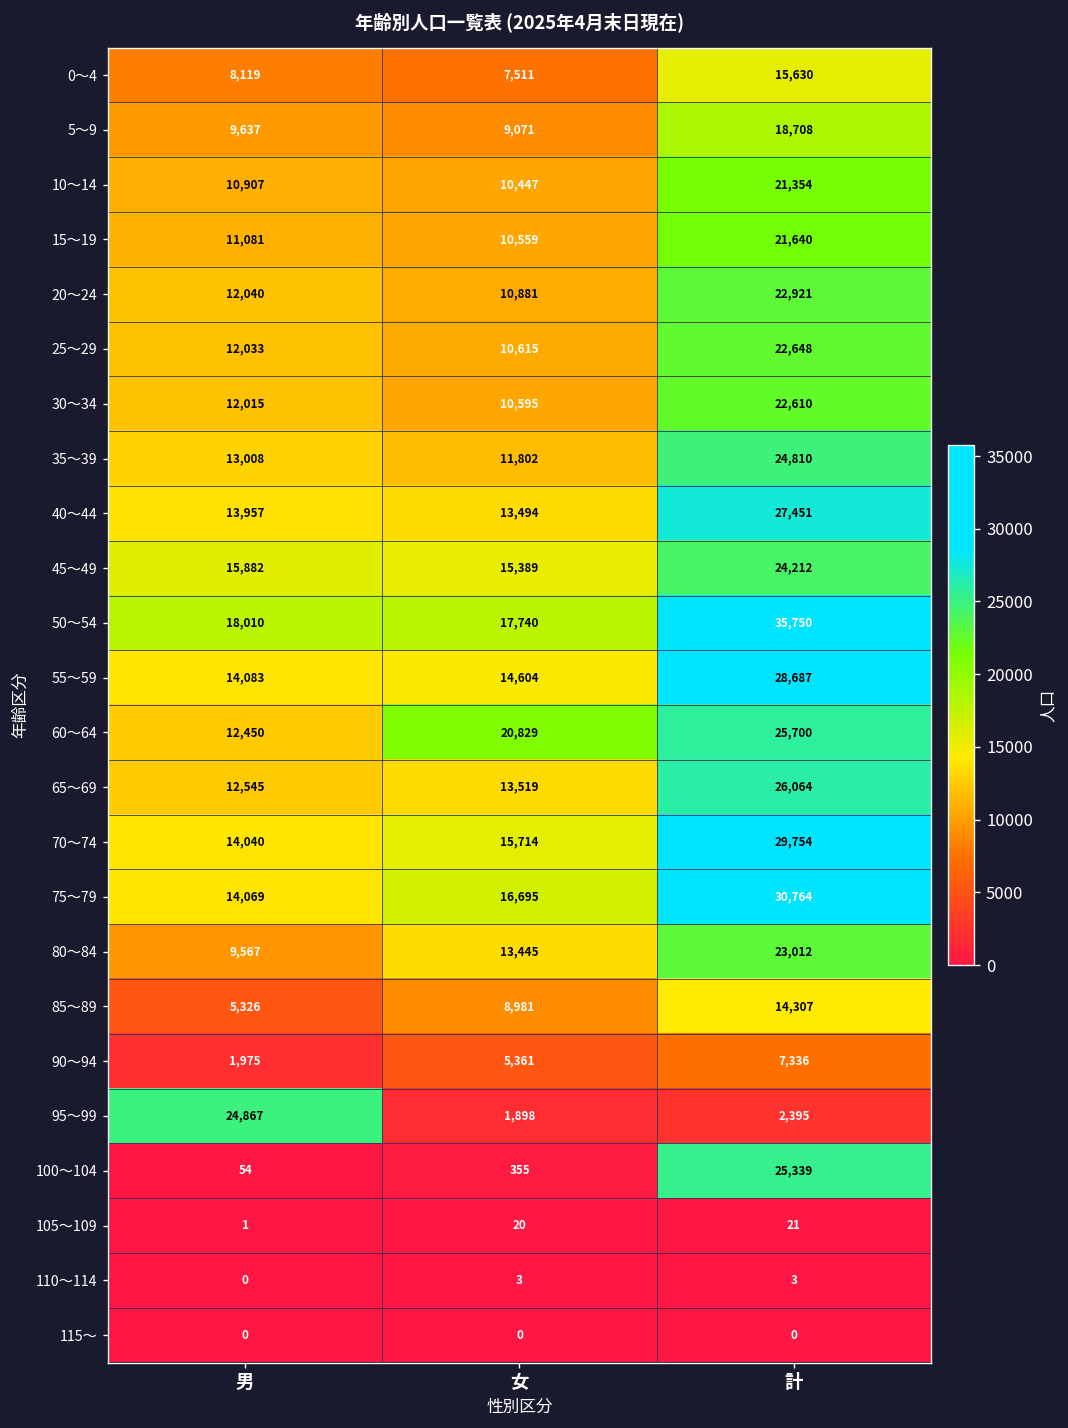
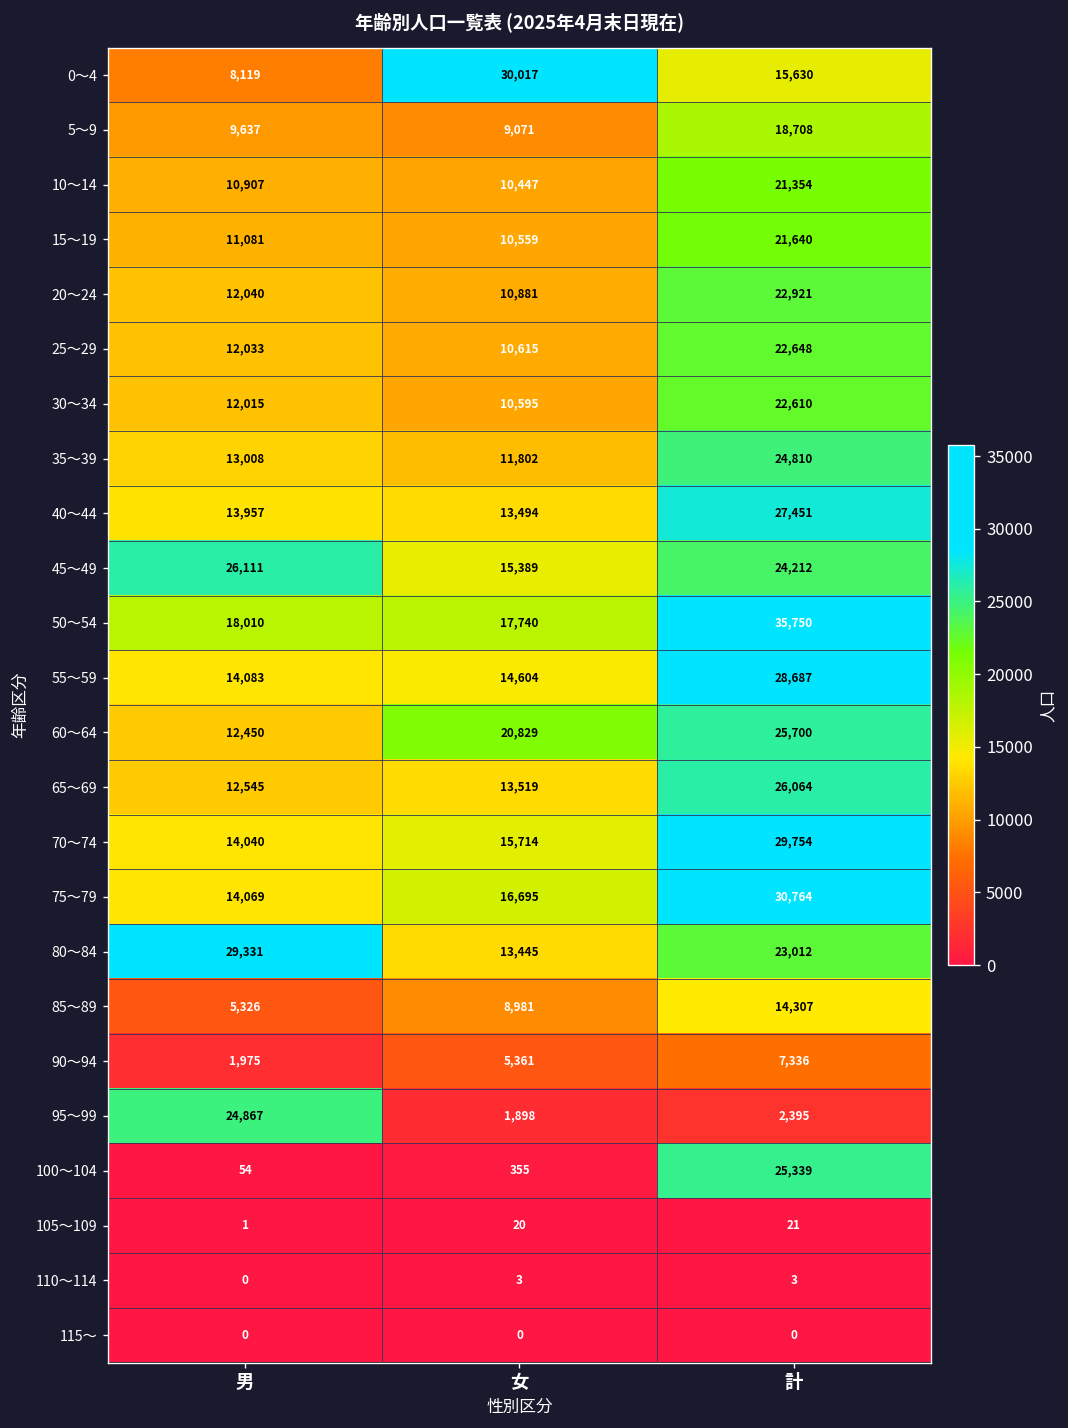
0～4, 女: 7,511 -> 30,017
45～49, 男: 15,882 -> 26,111
80～84, 男: 9,567 -> 29,331
